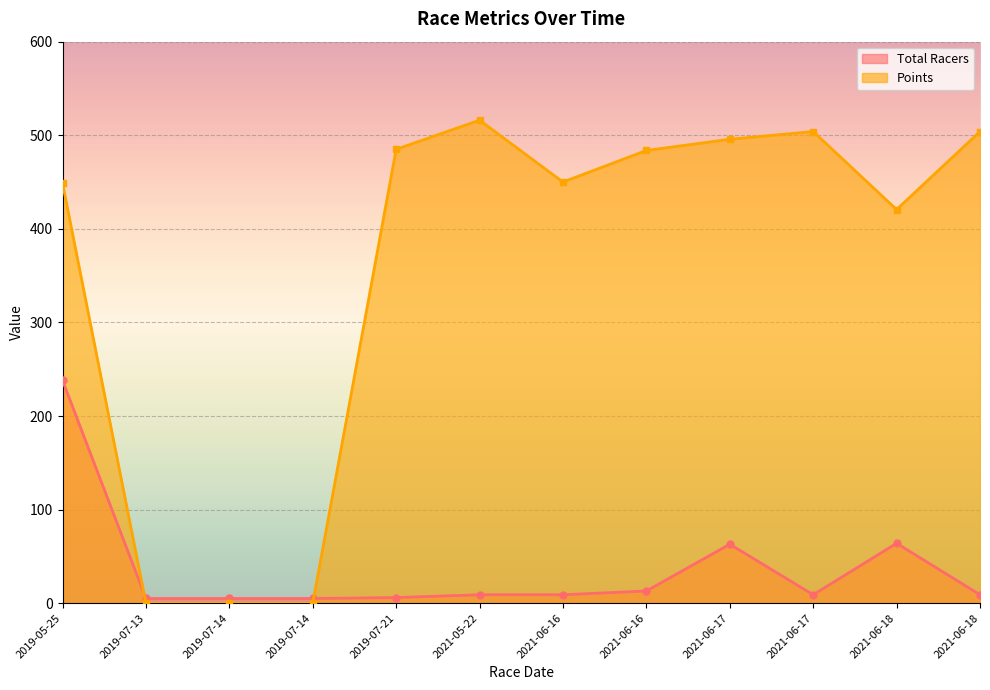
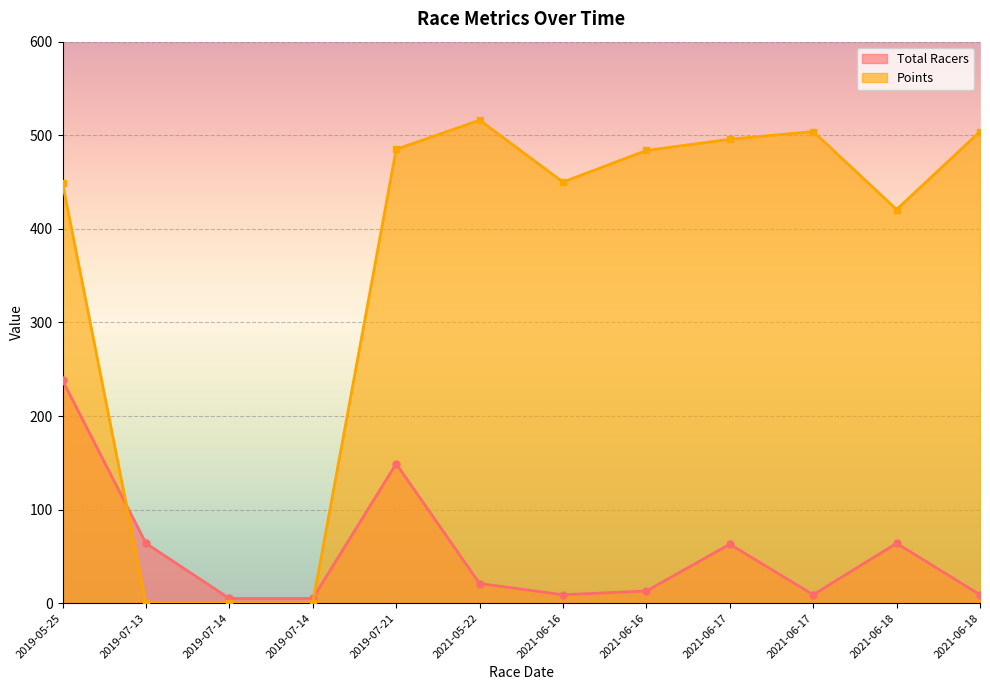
Total Racers, 2019-07-13: 10 -> 60
Total Racers, 2019-07-21: 10 -> 150
Total Racers, 2021-05-22: 10 -> 20
